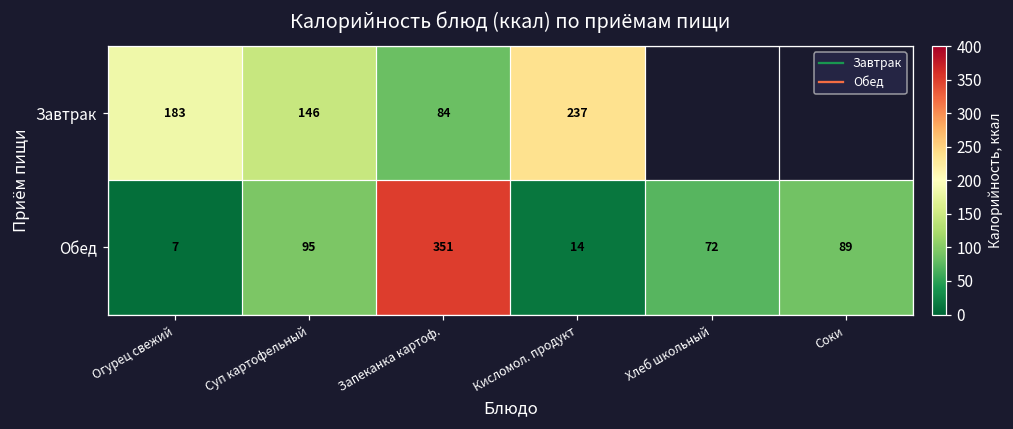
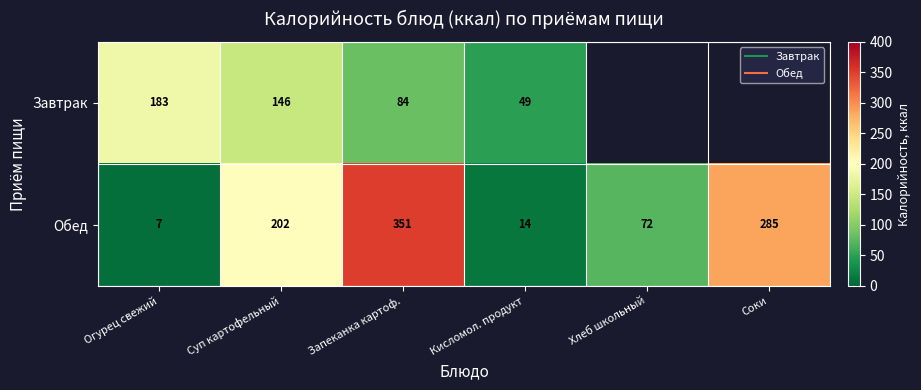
Завтрак, Кисломол. продукт: 237 -> 49
Обед, Суп картофельный: 95 -> 202
Обед, Соки: 89 -> 285
